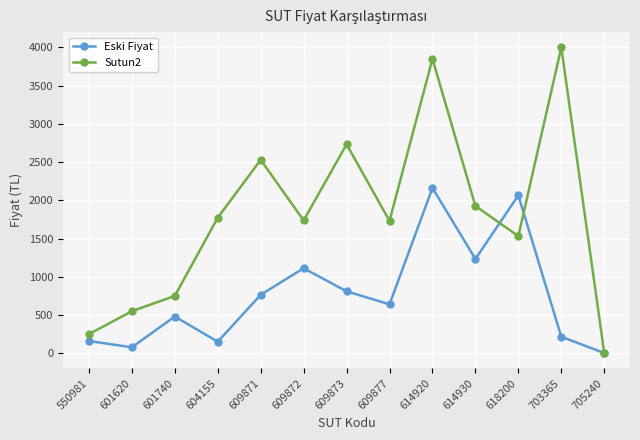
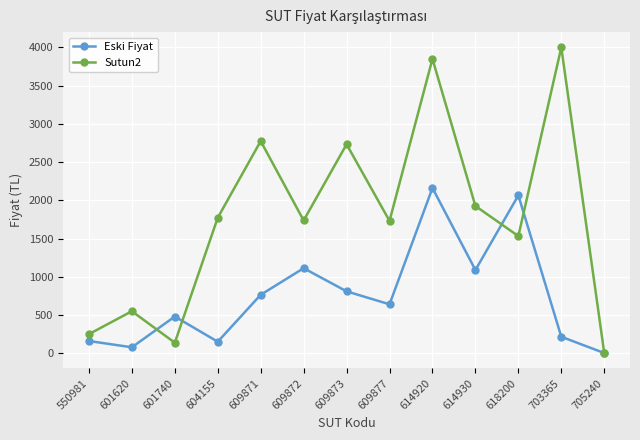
Sutun2, 601740: 800 -> 100
Sutun2, 609871: 2500 -> 2800
Eski Fiyat, 614930: 1200 -> 1100
